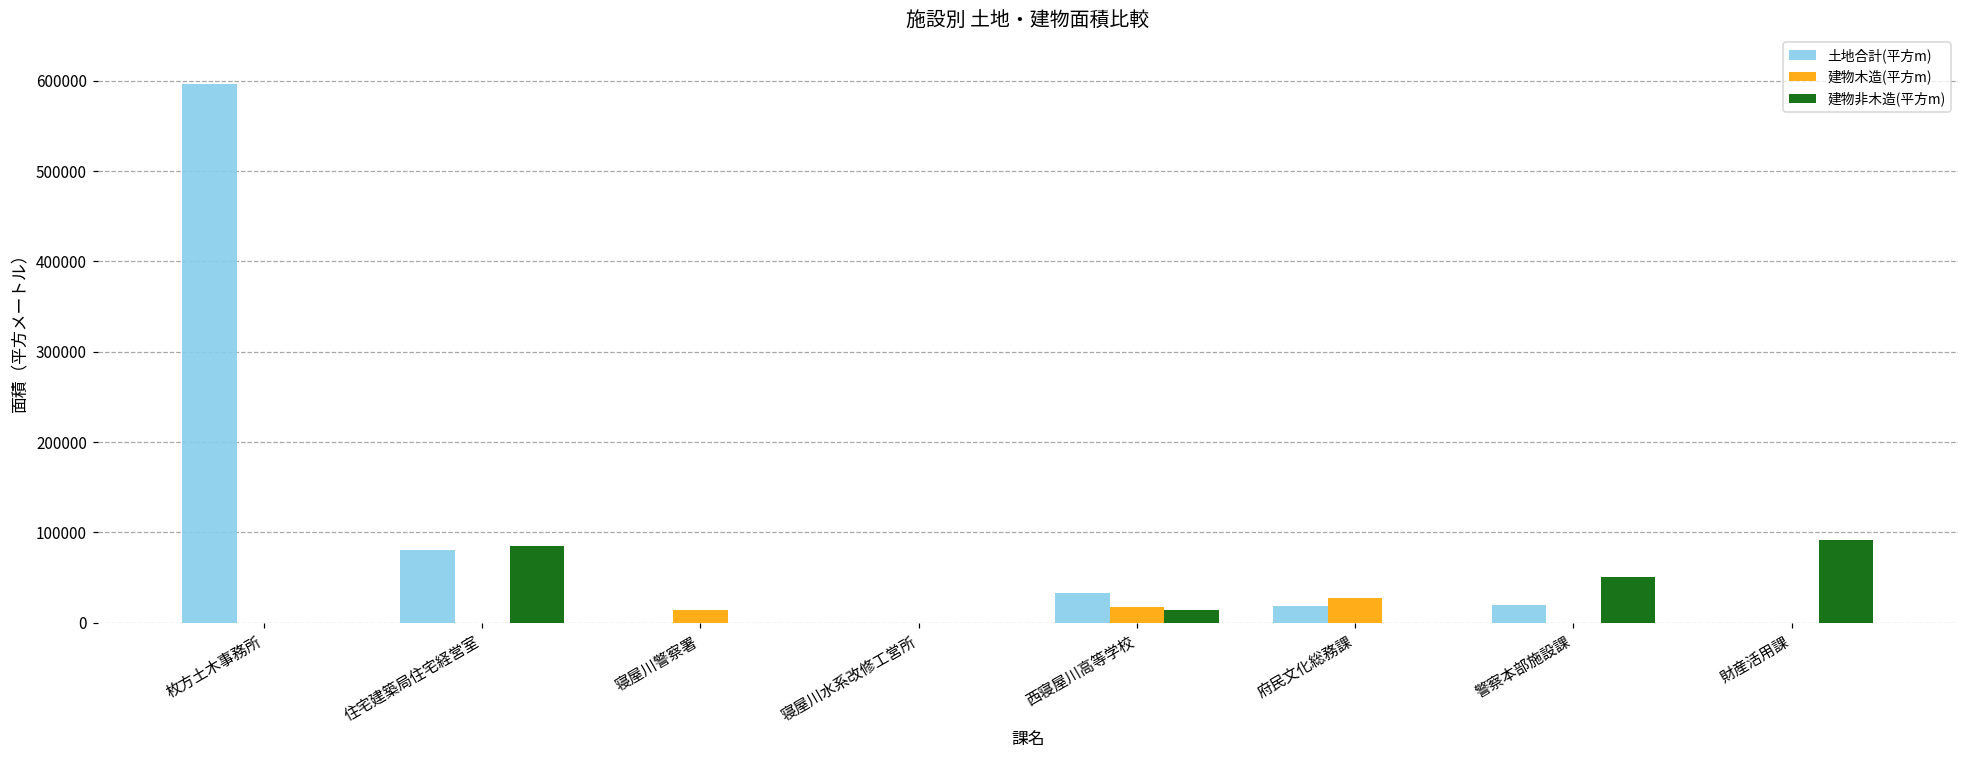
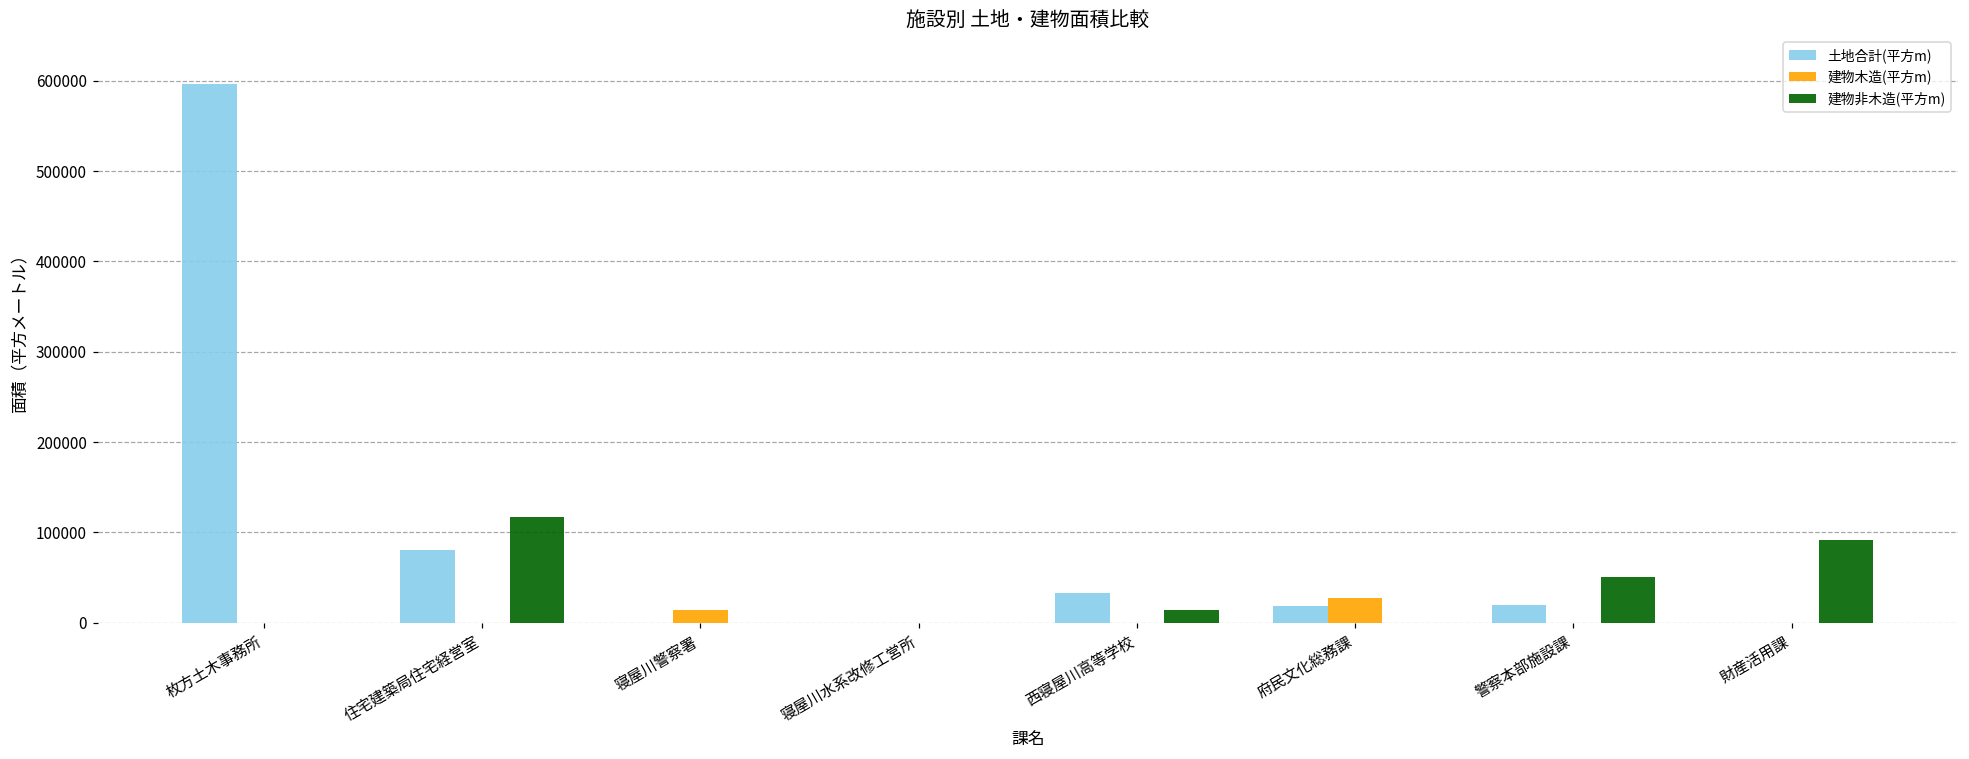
建物非木造(平方m), 住宅建築局住宅経営室: 80000 -> 120000
建物木造(平方m), 西寝屋川高等学校: 20000 -> 0
